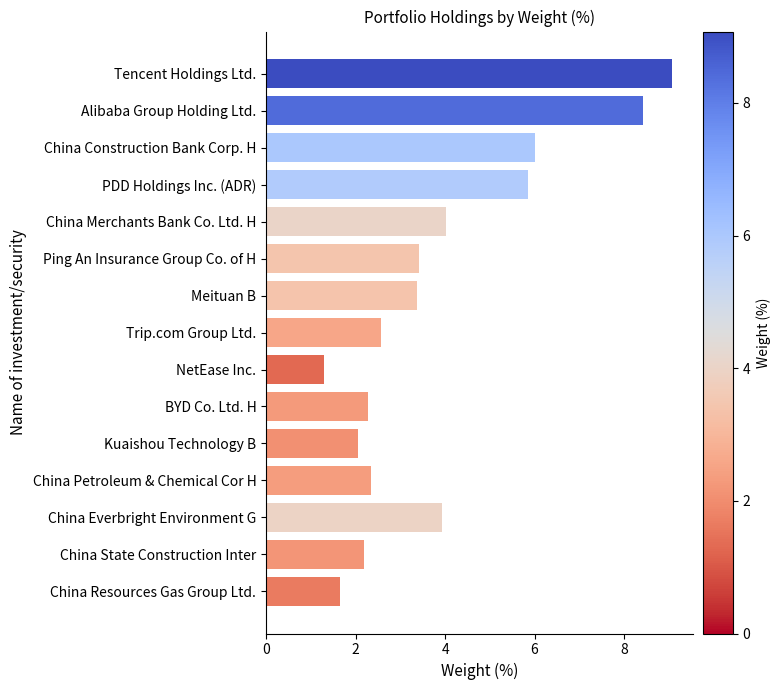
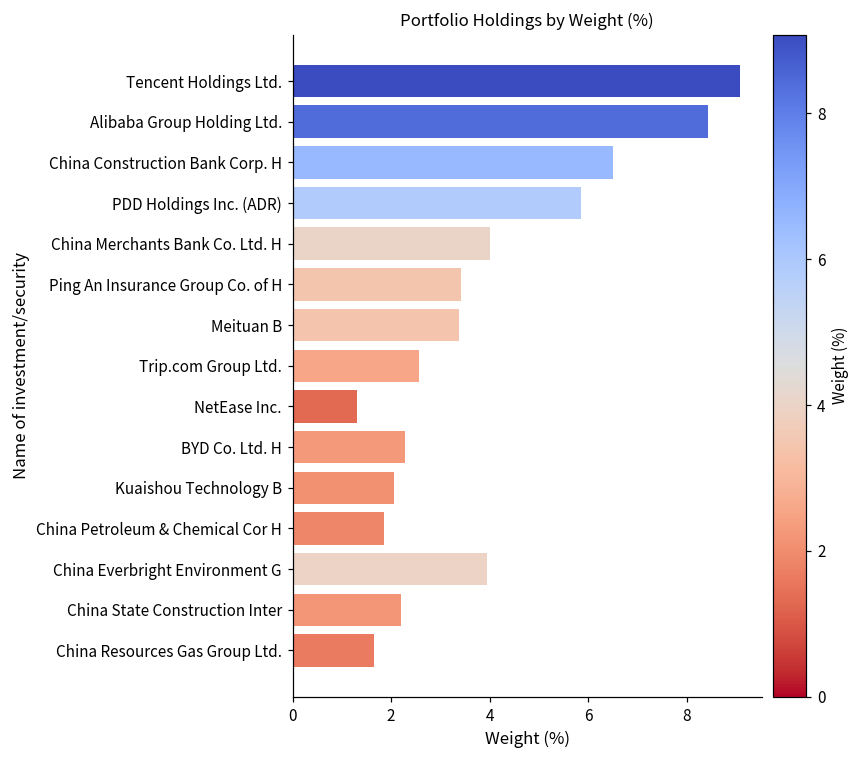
China Construction Bank Corp. H: 6.0 -> 6.5
China Petroleum & Chemical Cor H: 2.4 -> 1.9
